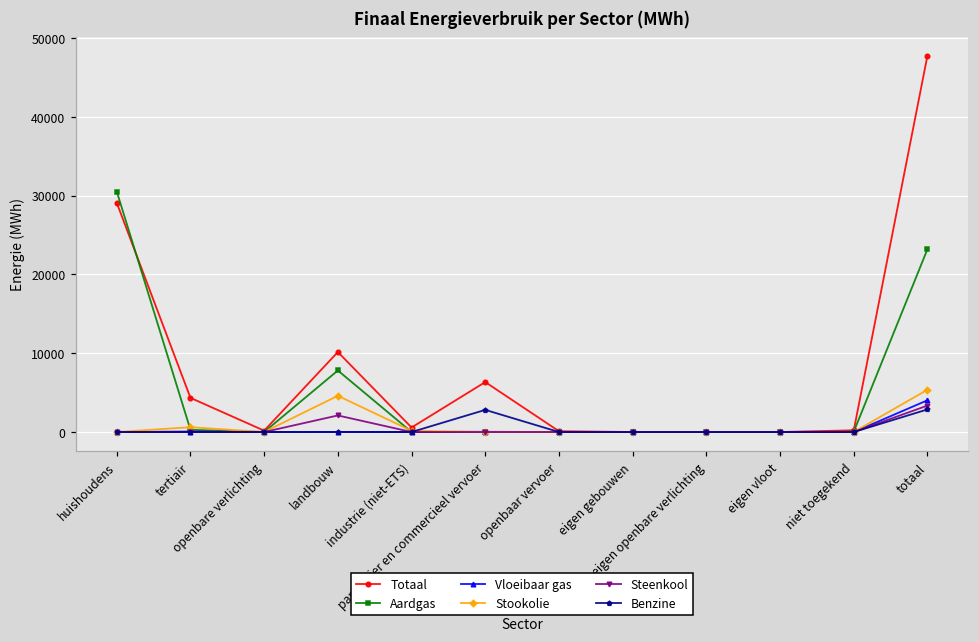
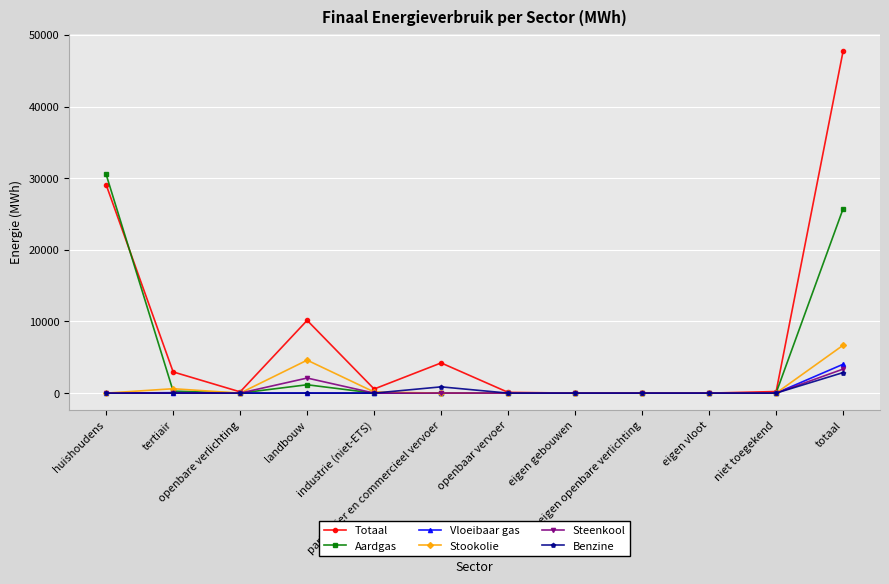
Totaal, tertiair: 4000 -> 3000
Aardgas, landbouw: 8000 -> 1000
Totaal, particulier en commercieel vervoer: 6000 -> 4000
Benzine, particulier en commercieel vervoer: 3000 -> 1000
Aardgas, totaal: 23000 -> 26000
Stookolie, totaal: 5000 -> 7000
